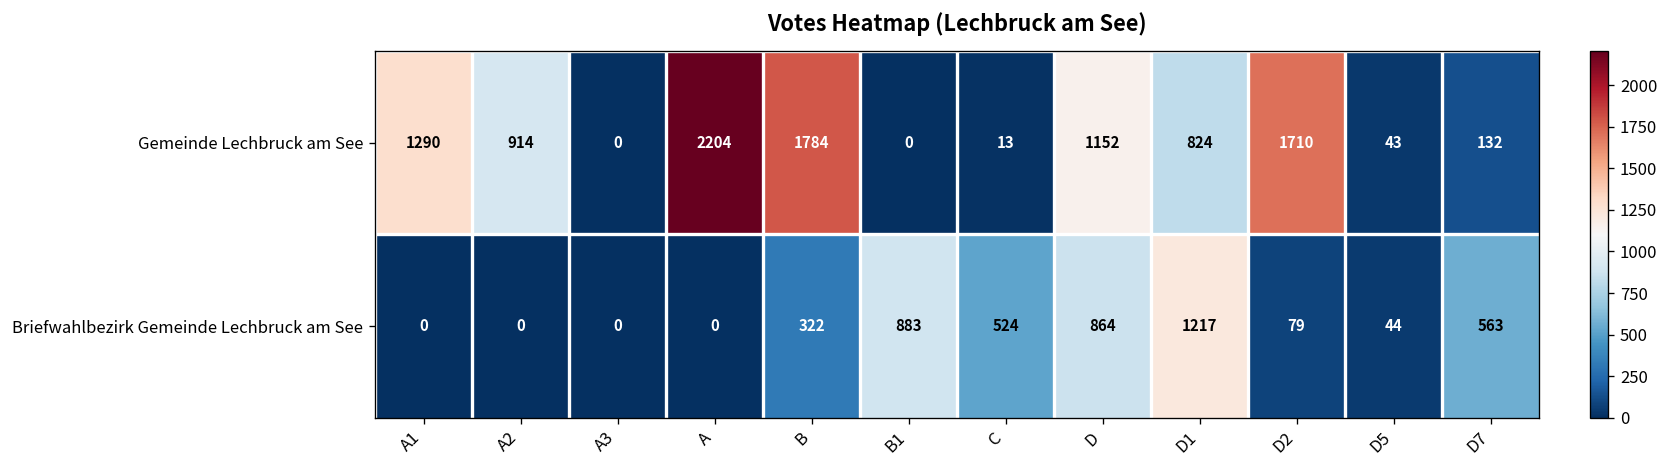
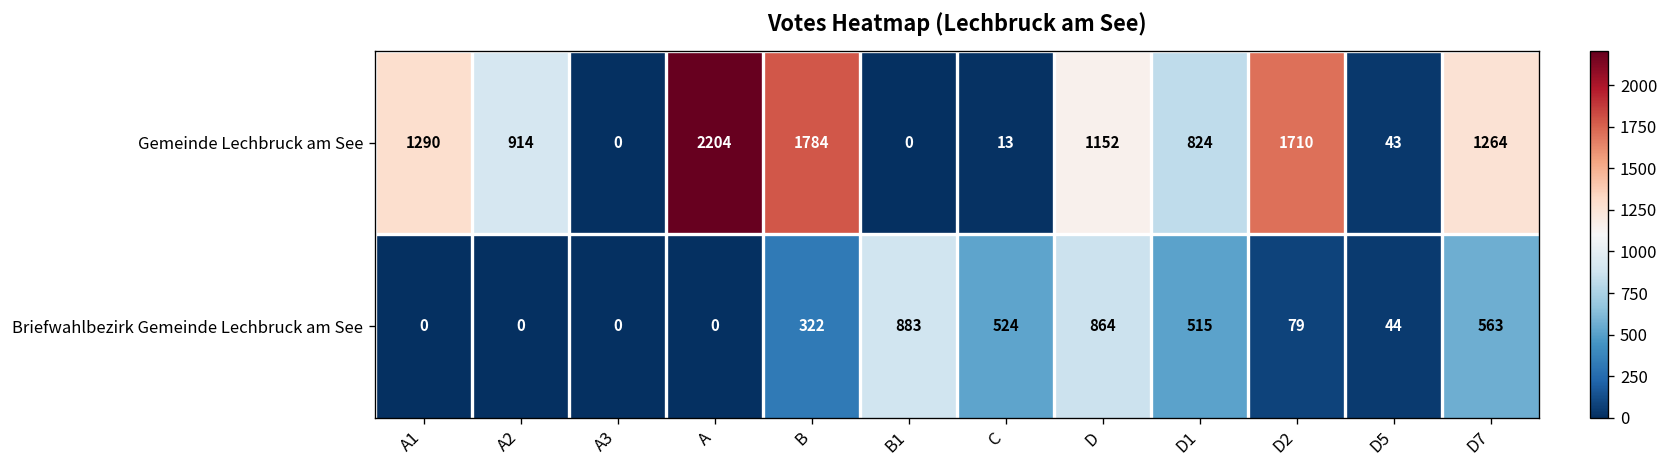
Gemeinde Lechbruck am See, D7: 132 -> 1264
Briefwahlbezirk Gemeinde Lechbruck am See, D1: 1217 -> 515
